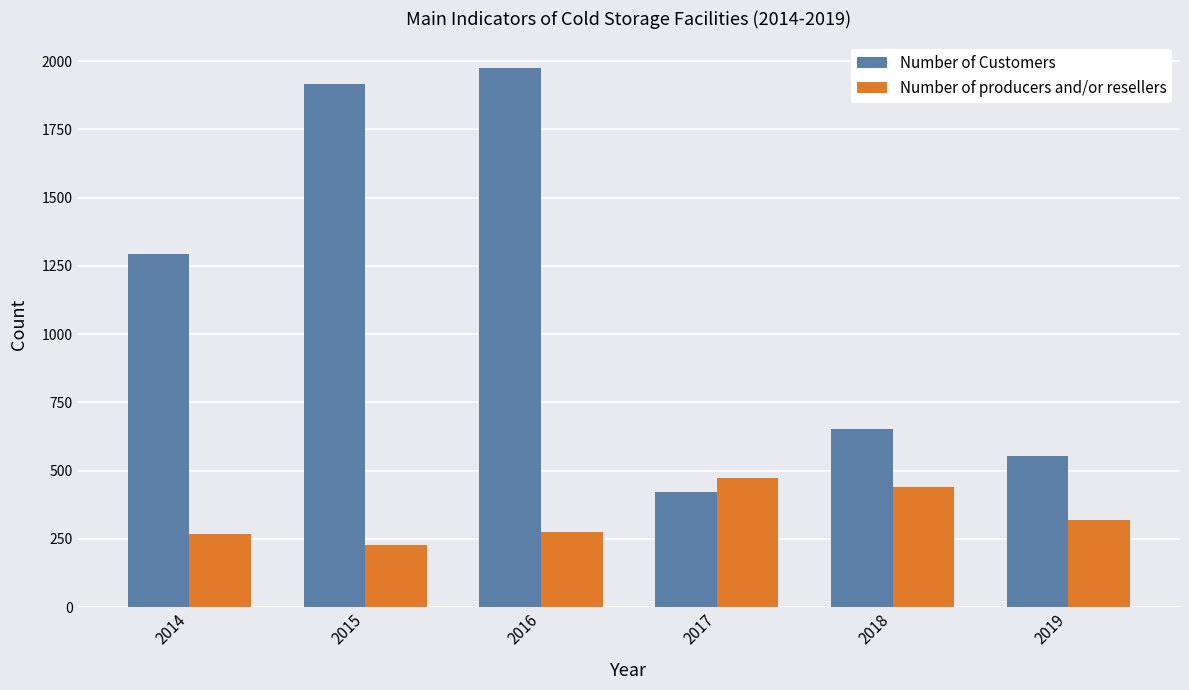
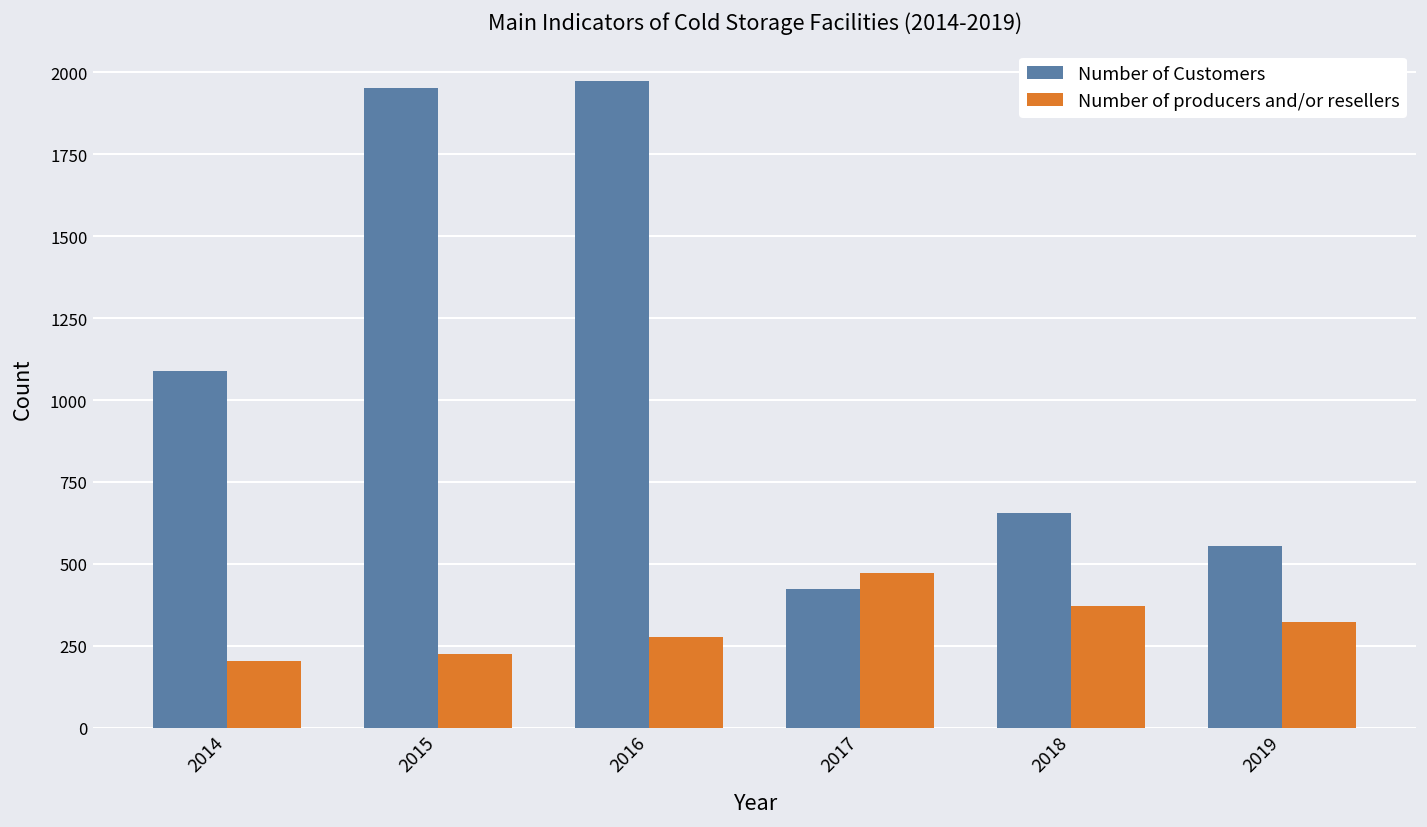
Number of Customers, 2014: 1290 -> 1090
Number of producers and/or resellers, 2014: 270 -> 200
Number of Customers, 2015: 1920 -> 1950
Number of producers and/or resellers, 2018: 440 -> 370
